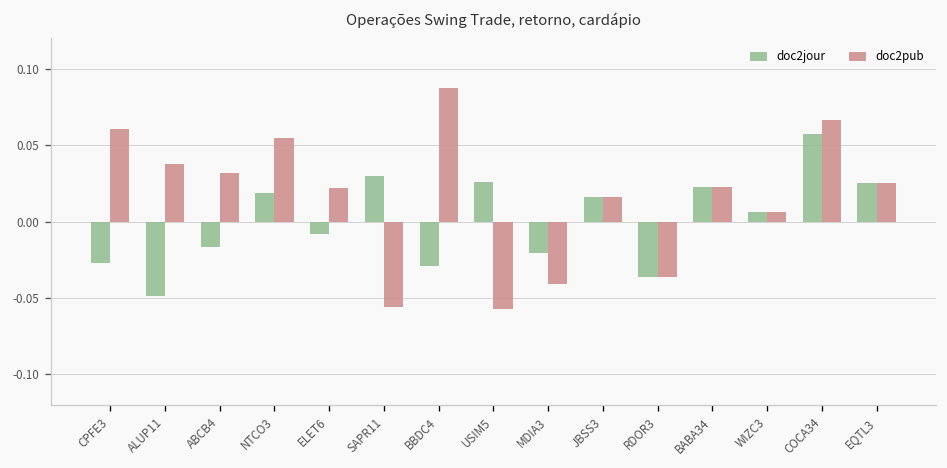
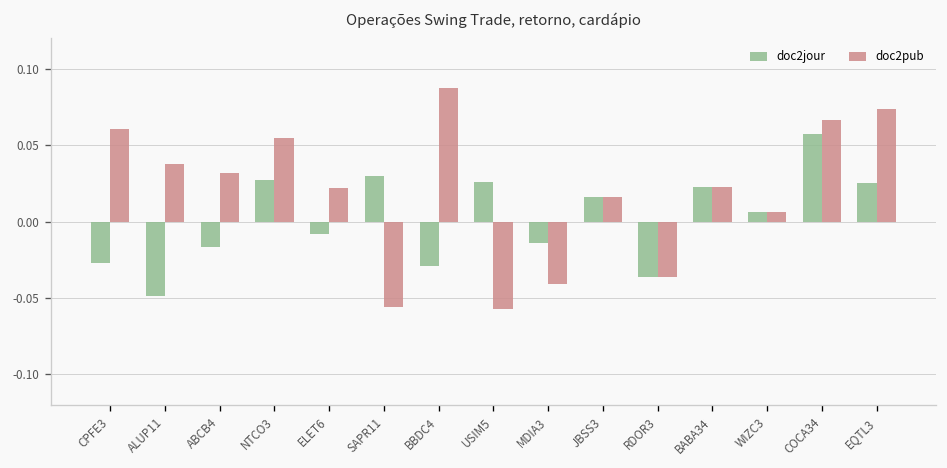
doc2jour, NTCO3: 0.019 -> 0.027
doc2jour, MDIA3: -0.021 -> -0.014
doc2pub, EQTL3: 0.025 -> 0.074
